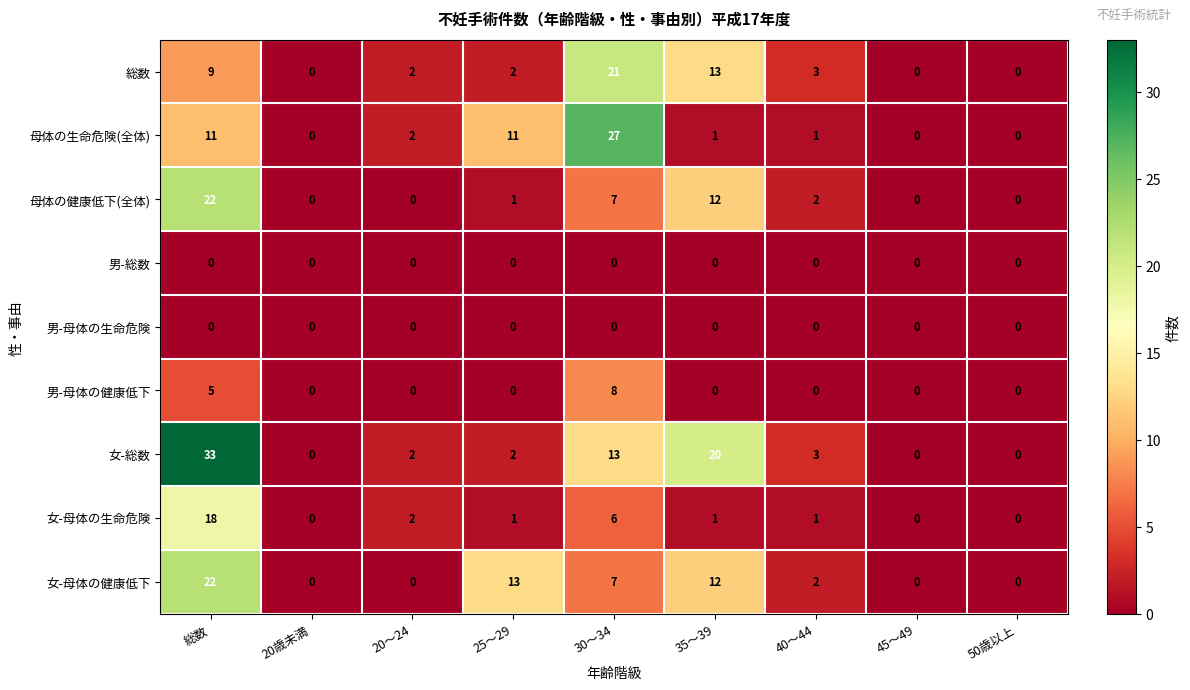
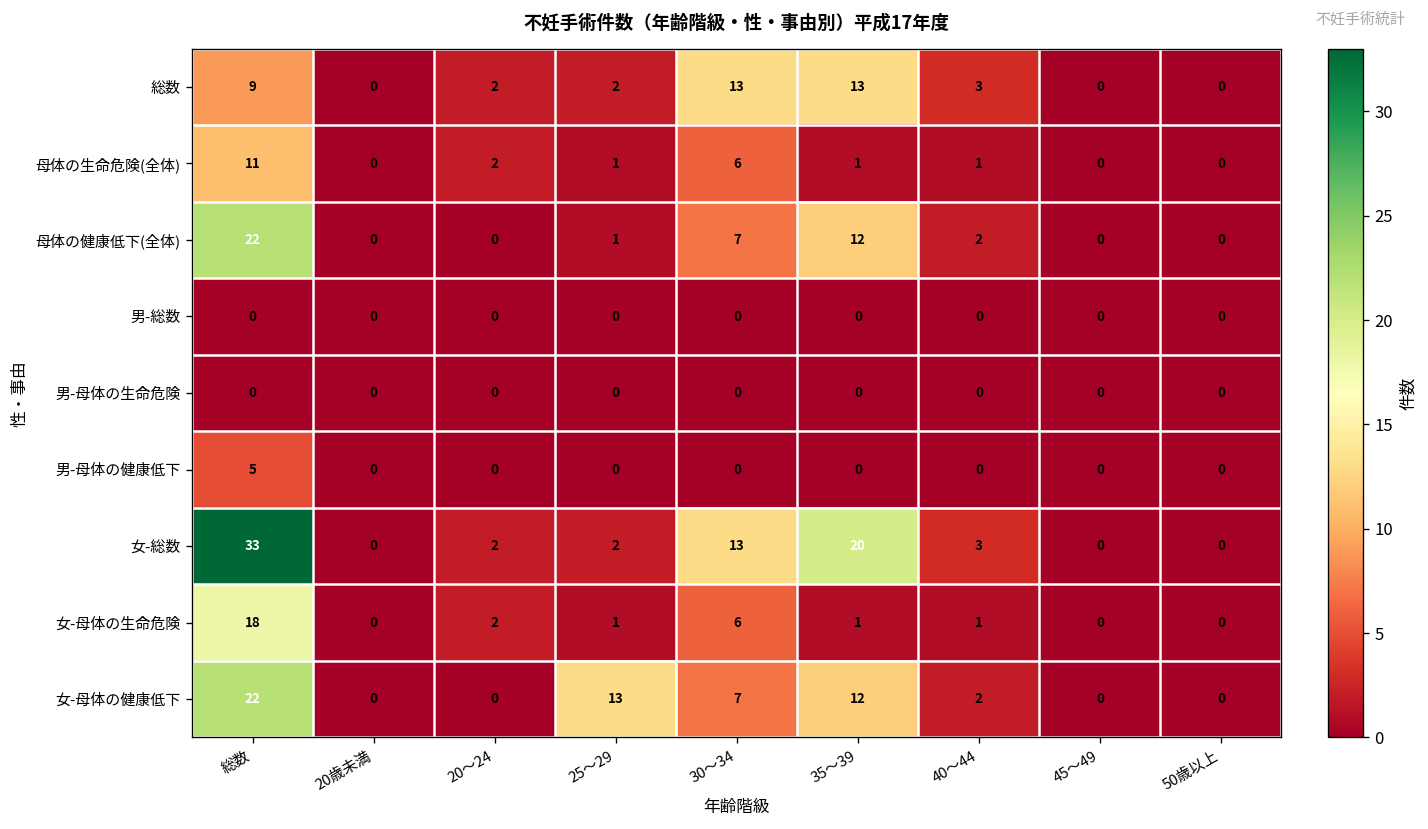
総数, 30～34: 21 -> 13
母体の生命危険(全体), 25～29: 11 -> 1
母体の生命危険(全体), 30～34: 27 -> 6
男-母体の健康低下, 30～34: 8 -> 0
